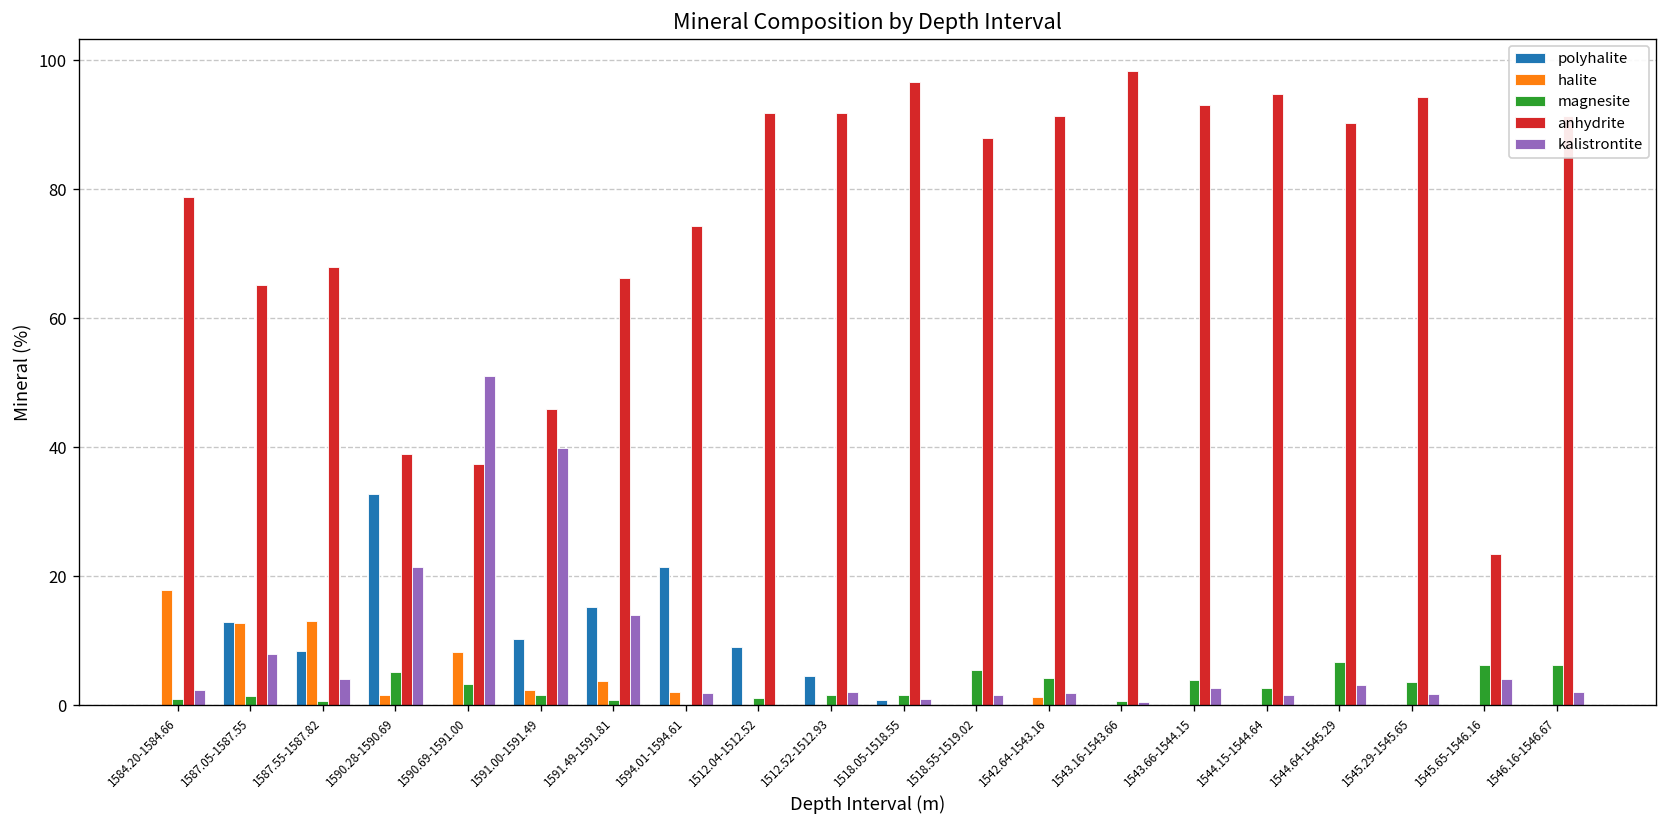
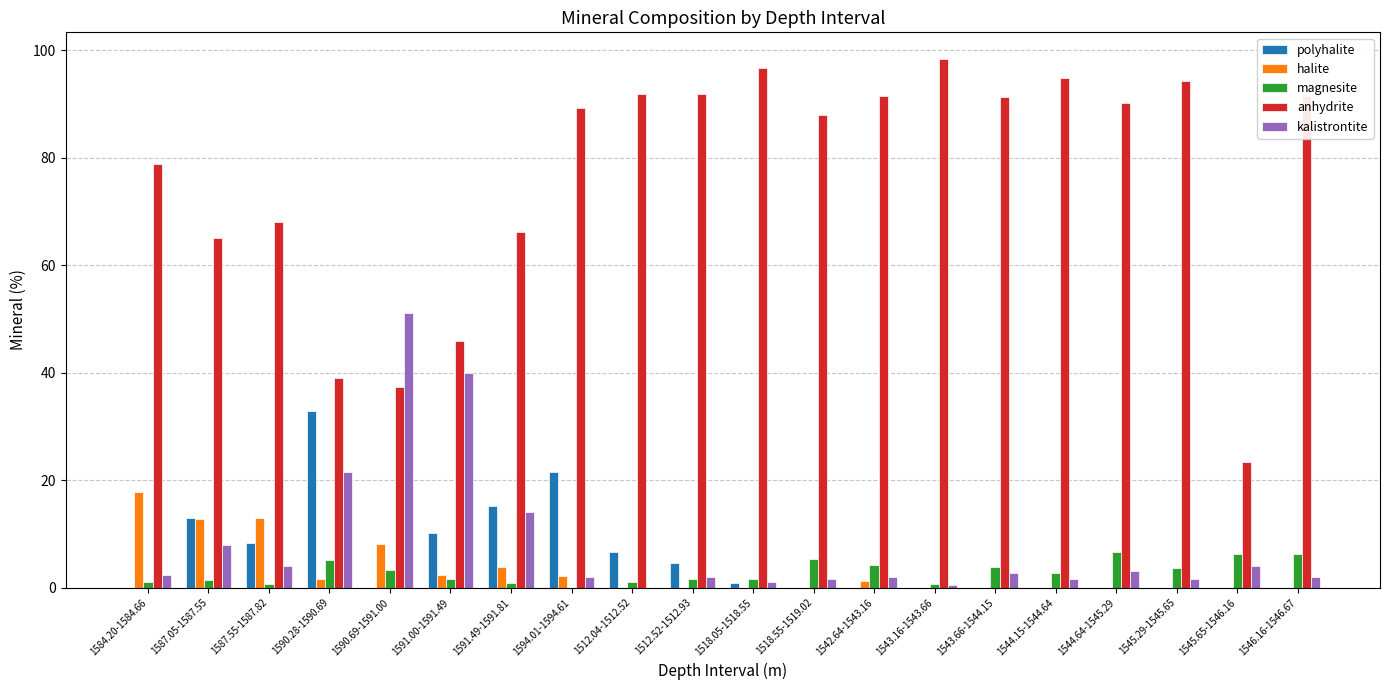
anhydrite, 1594.01-1594.61: 74 -> 89
polyhalite, 1512.04-1512.52: 9 -> 7
anhydrite, 1543.66-1544.15: 93 -> 91
